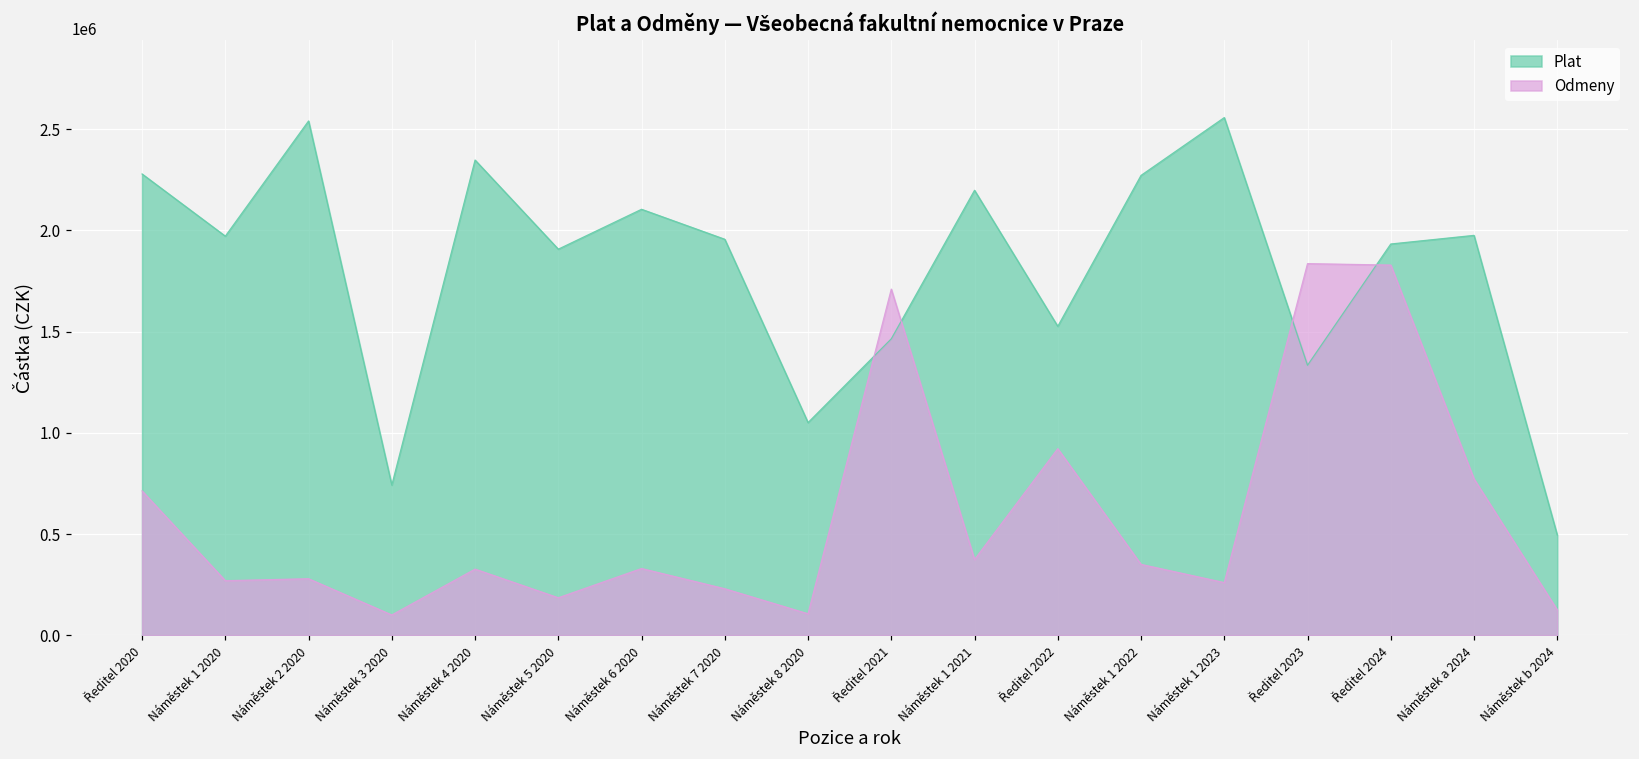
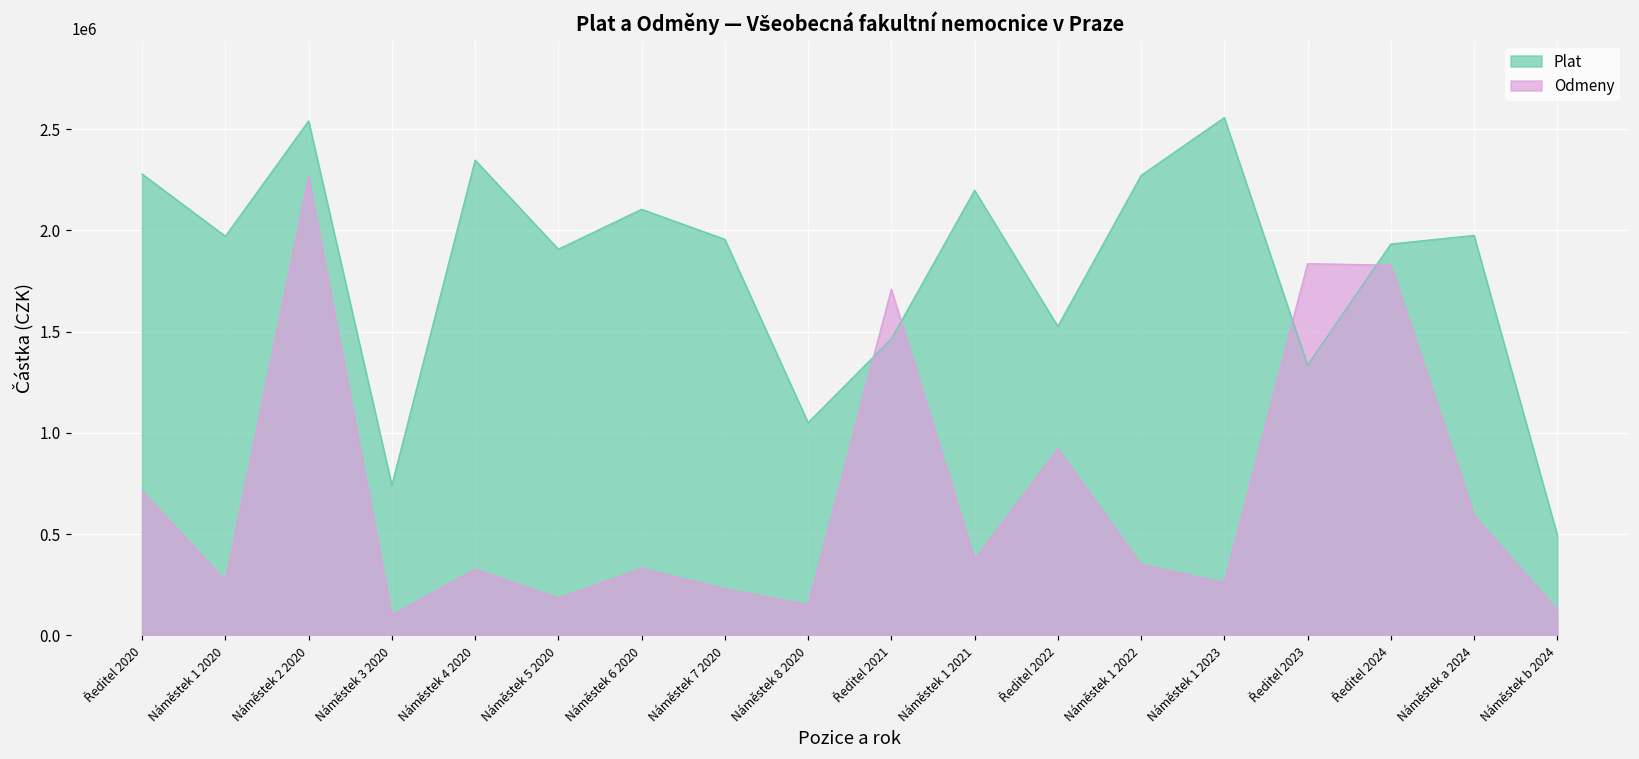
Odmeny, Náměstek 2 2020: 280000 -> 2270000
Odmeny, Náměstek 8 2020: 110000 -> 150000
Odmeny, Náměstek a 2024: 770000 -> 590000
